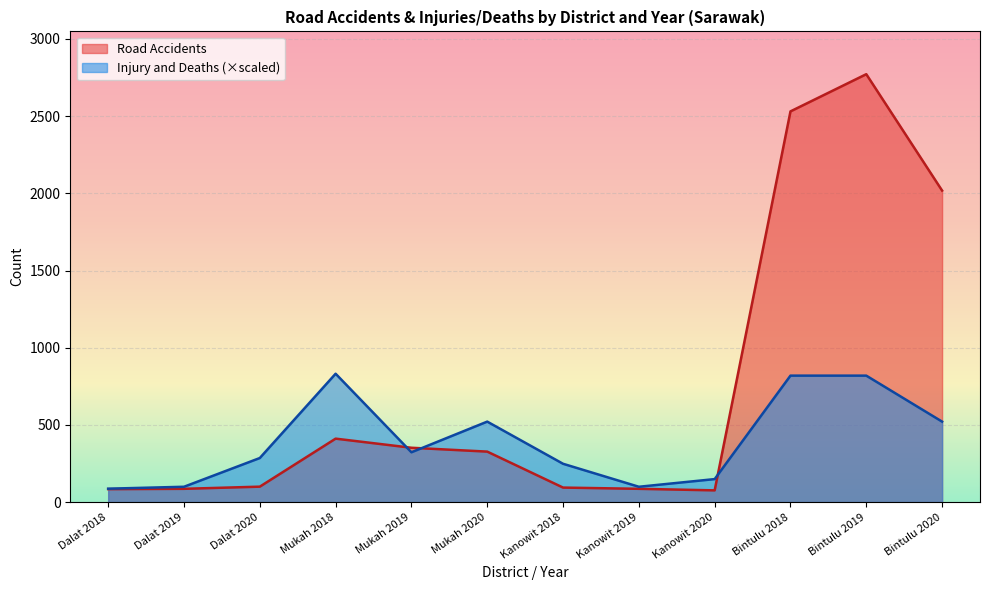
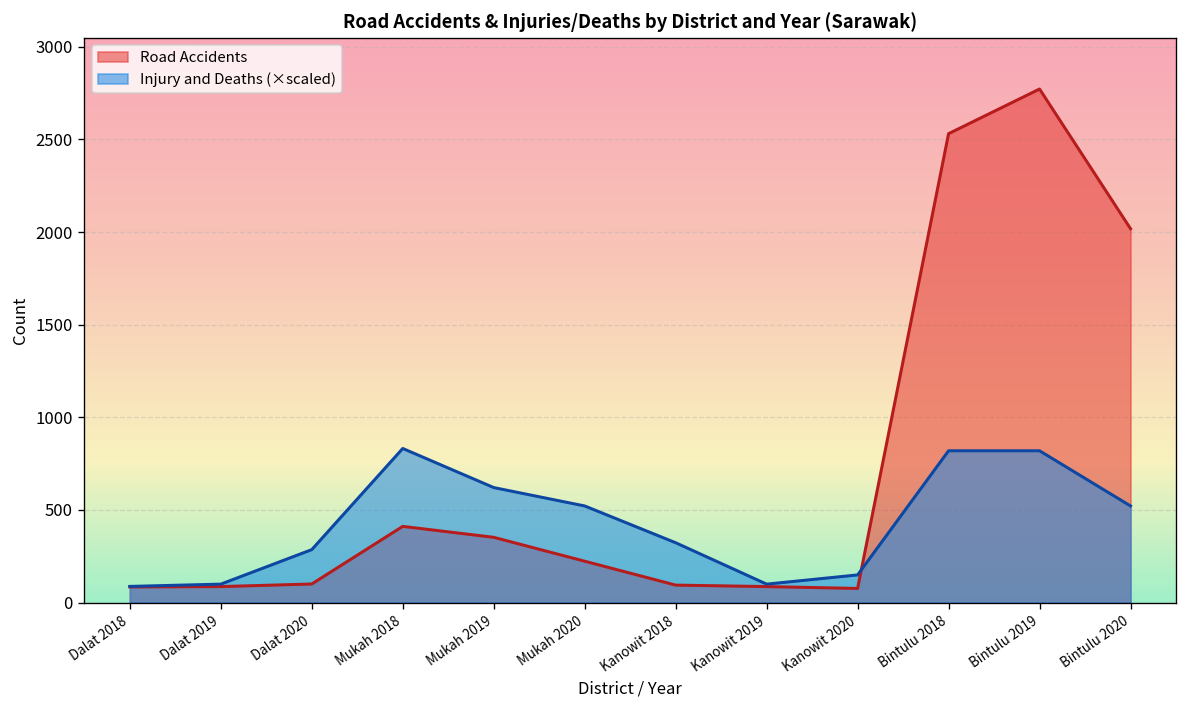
Injury and Deaths (×scaled), Mukah 2019: 320 -> 620
Road Accidents, Mukah 2020: 330 -> 220
Injury and Deaths (×scaled), Kanowit 2018: 250 -> 320
